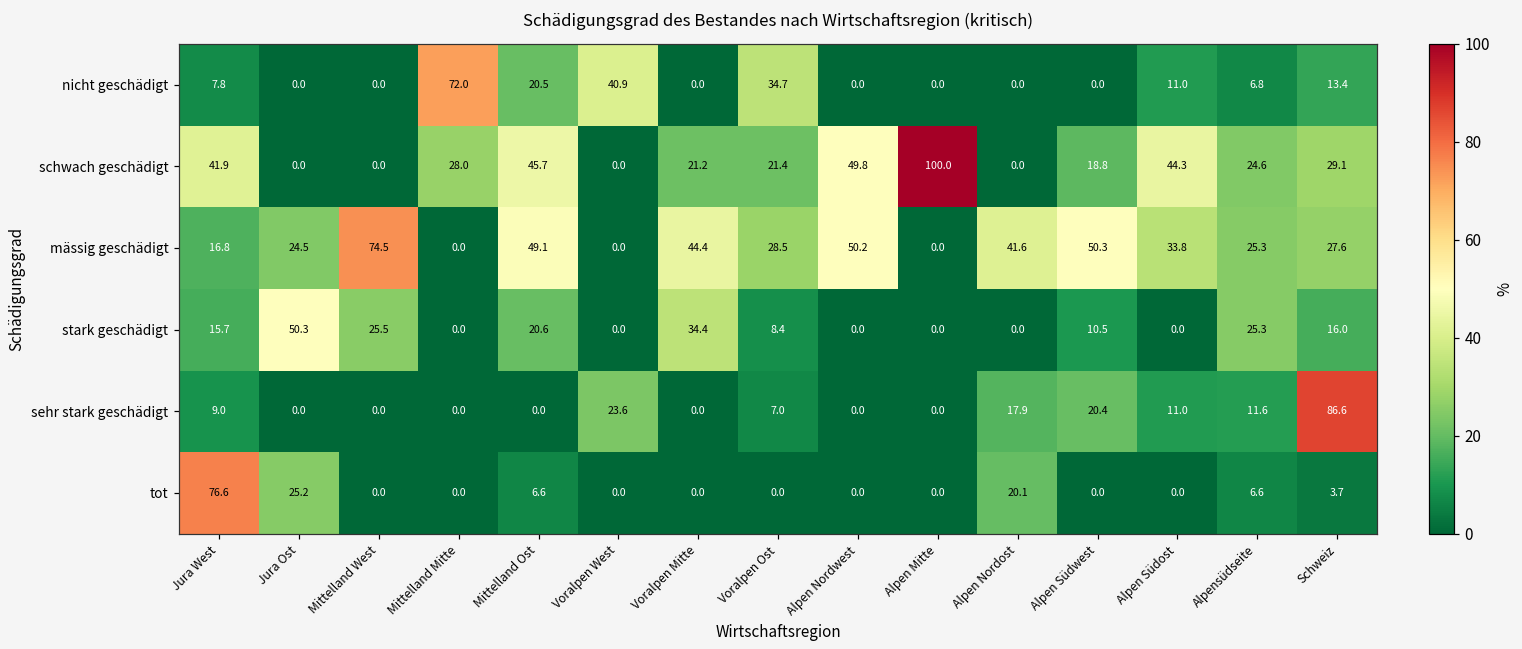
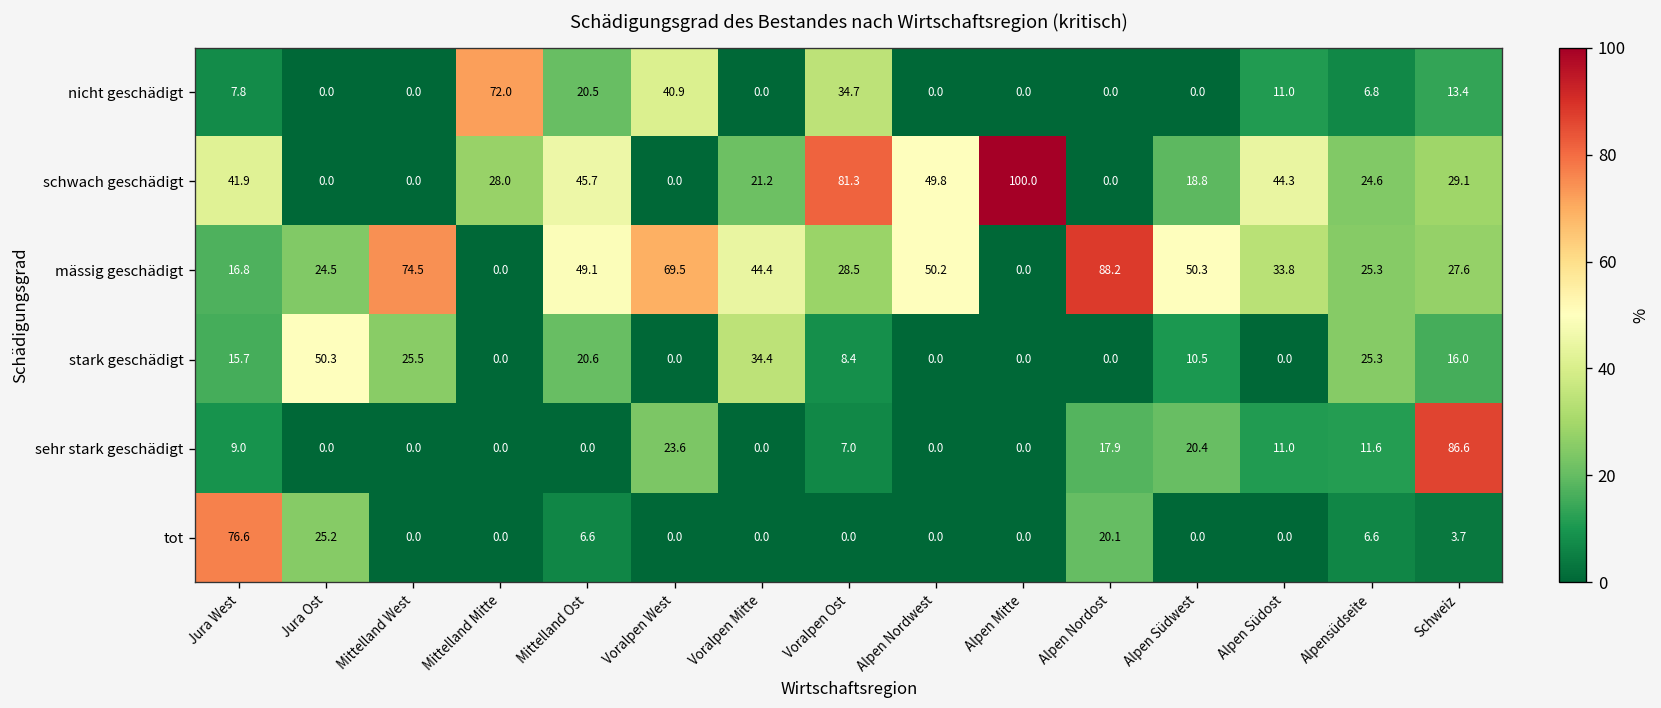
schwach geschädigt, Voralpen Ost: 21.4 -> 81.3
mässig geschädigt, Voralpen West: 0.0 -> 69.5
mässig geschädigt, Alpen Nordost: 41.6 -> 88.2
